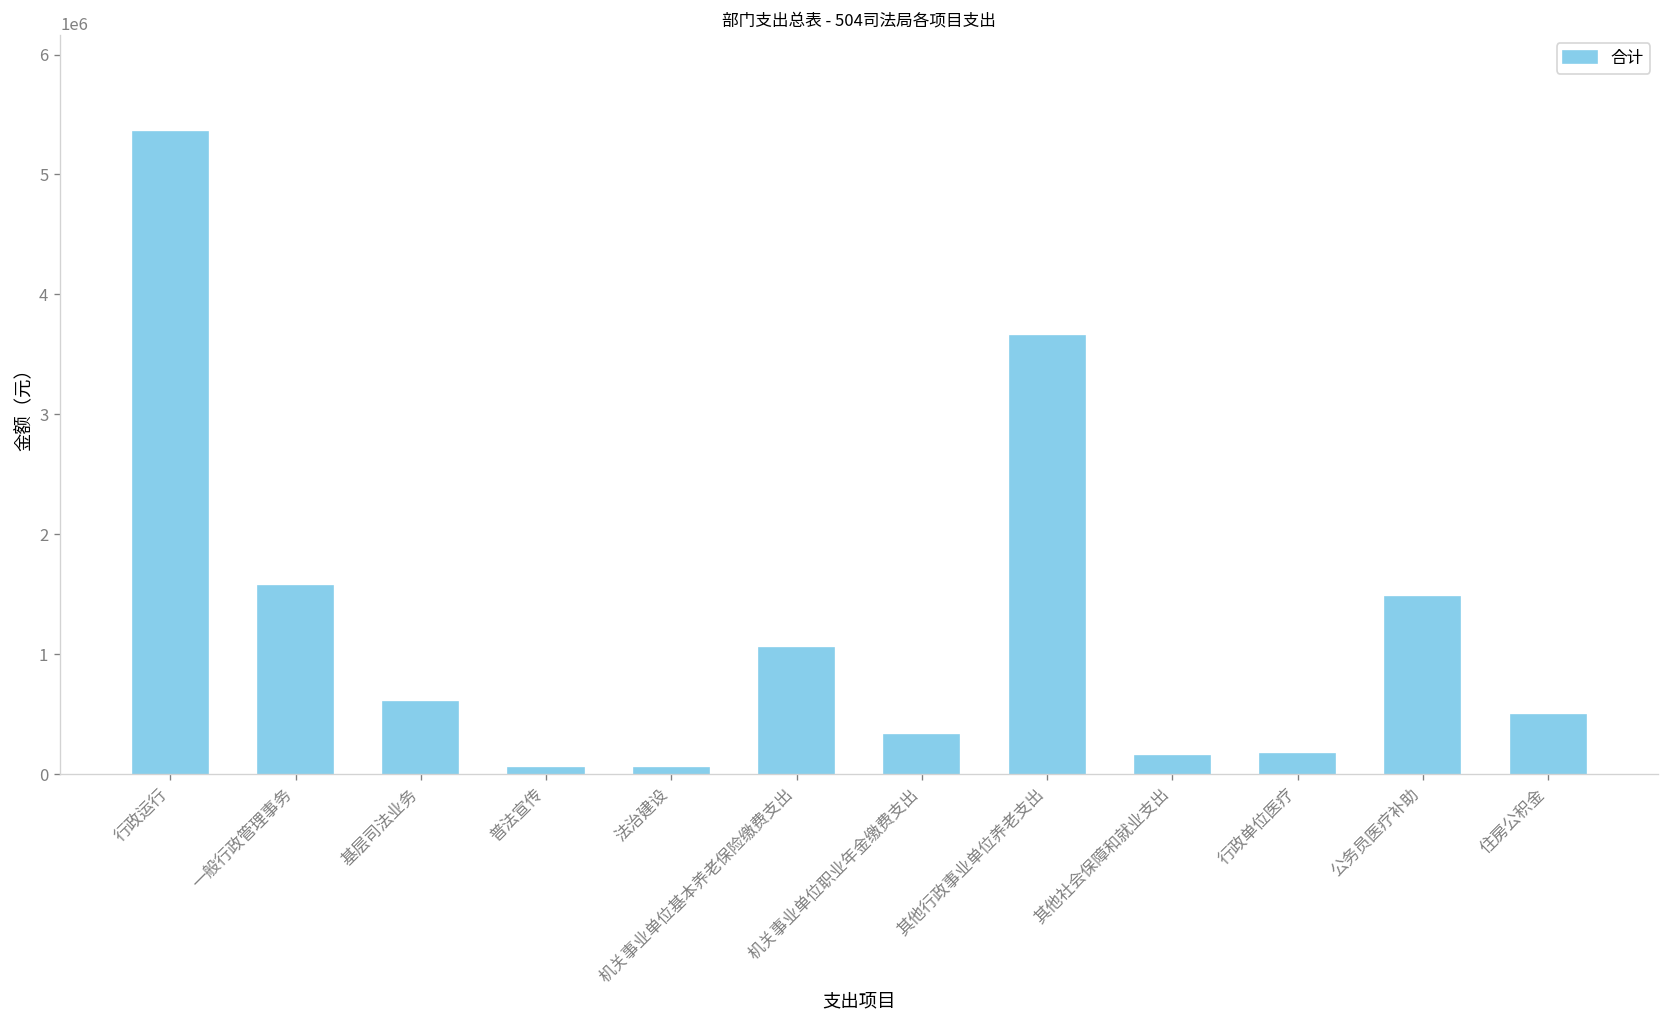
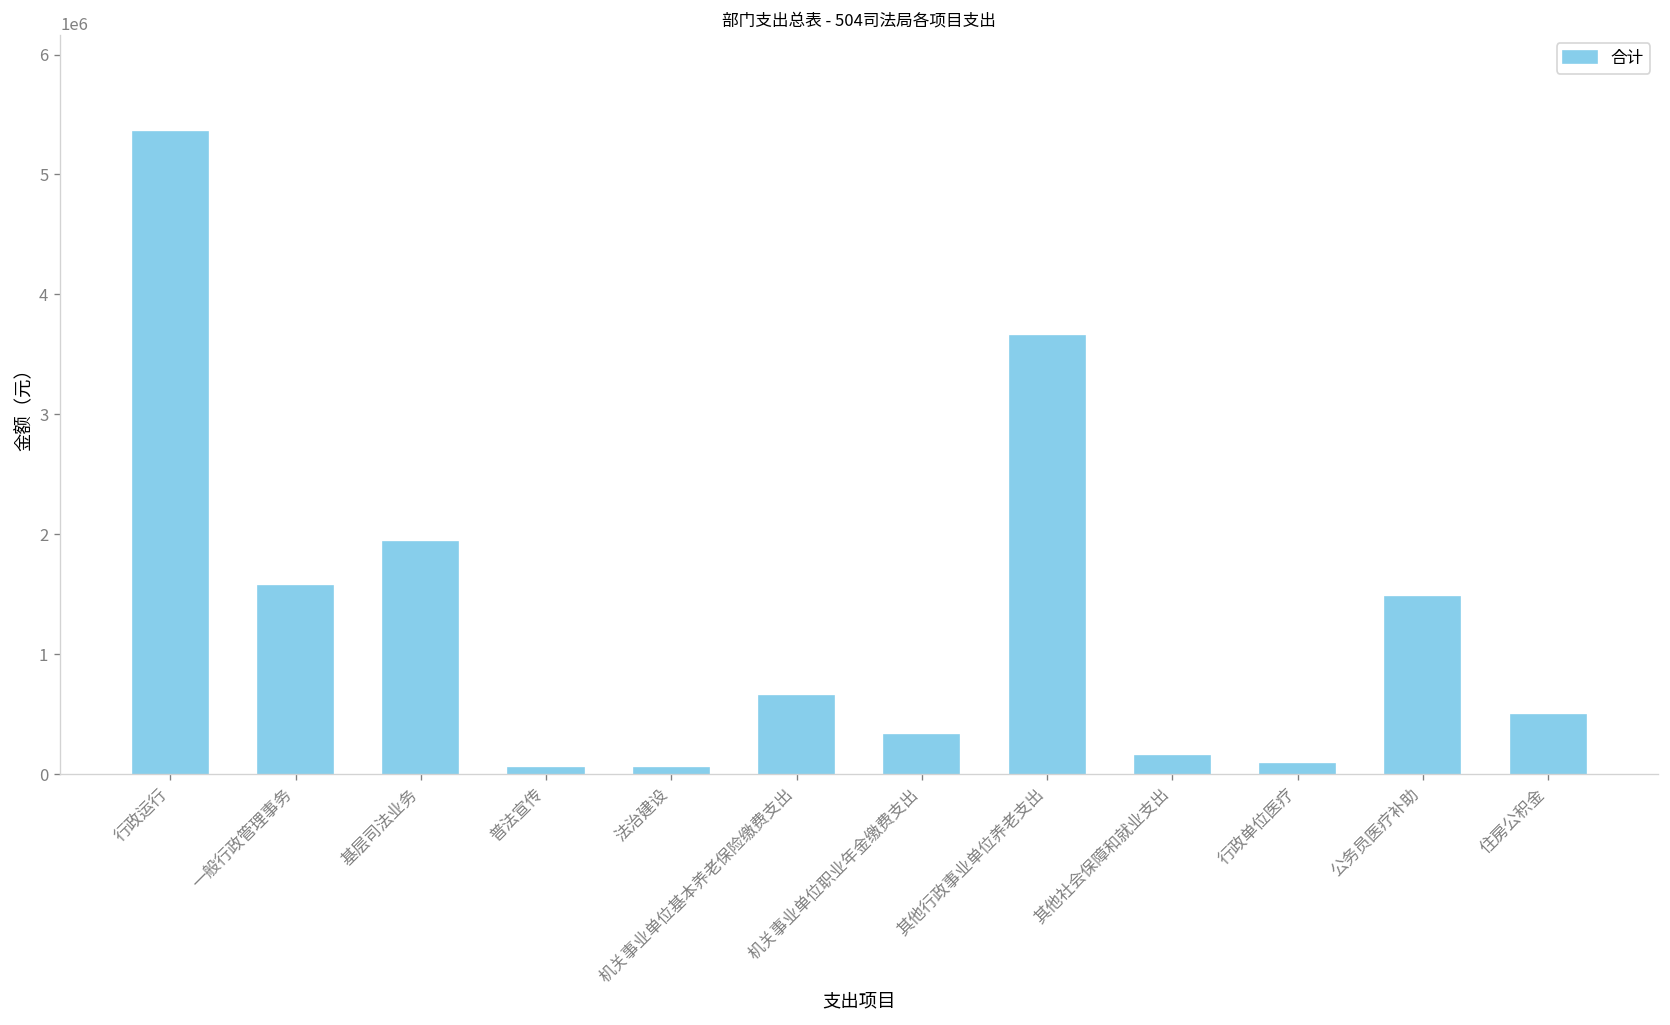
基层司法业务: 600000 -> 1900000
机关事业单位基本养老保险缴费支出: 1100000 -> 700000
行政单位医疗: 200000 -> 100000
